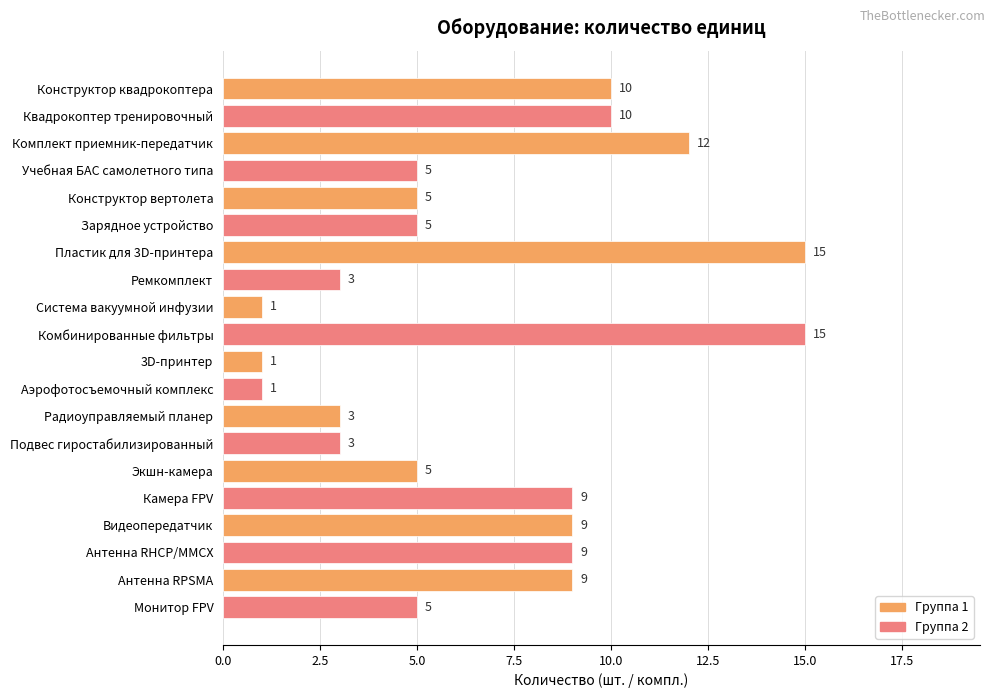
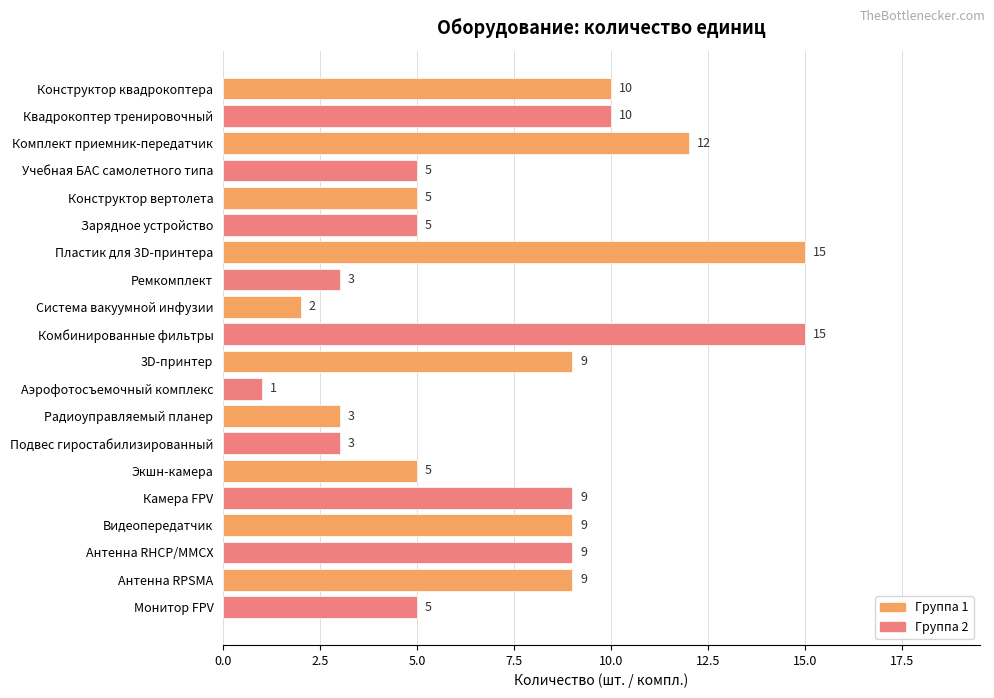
Система вакуумной инфузии: 1 -> 2
3D-принтер: 1 -> 9
